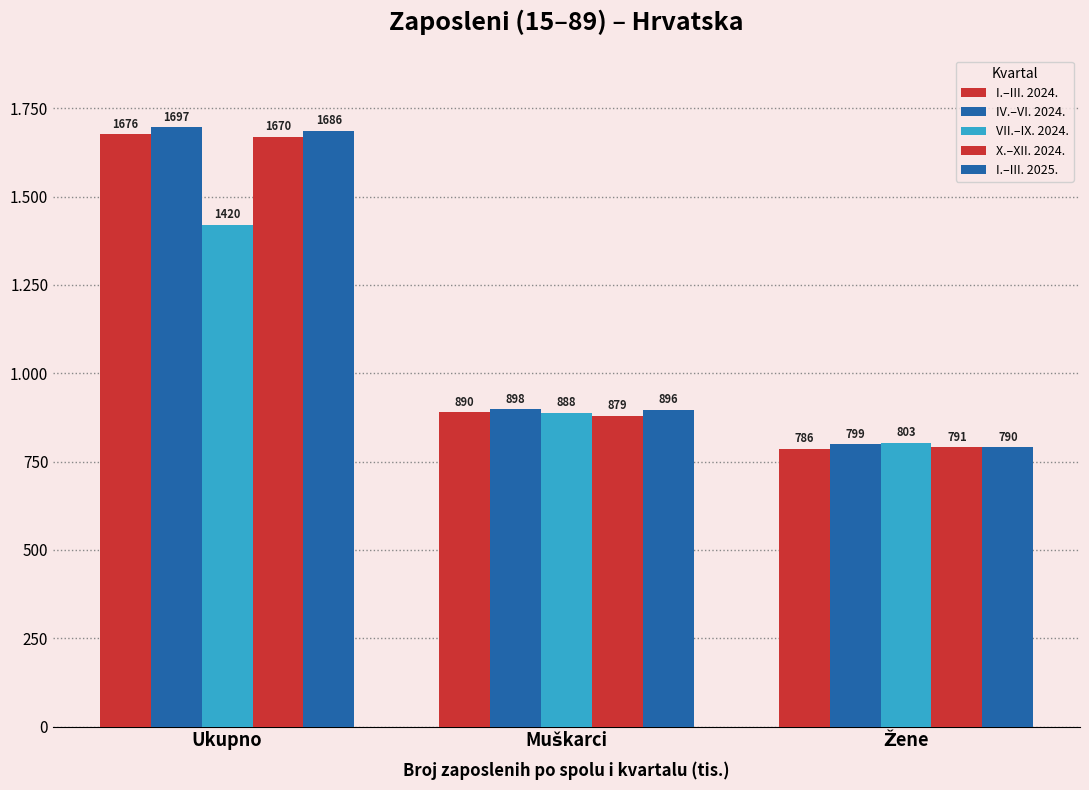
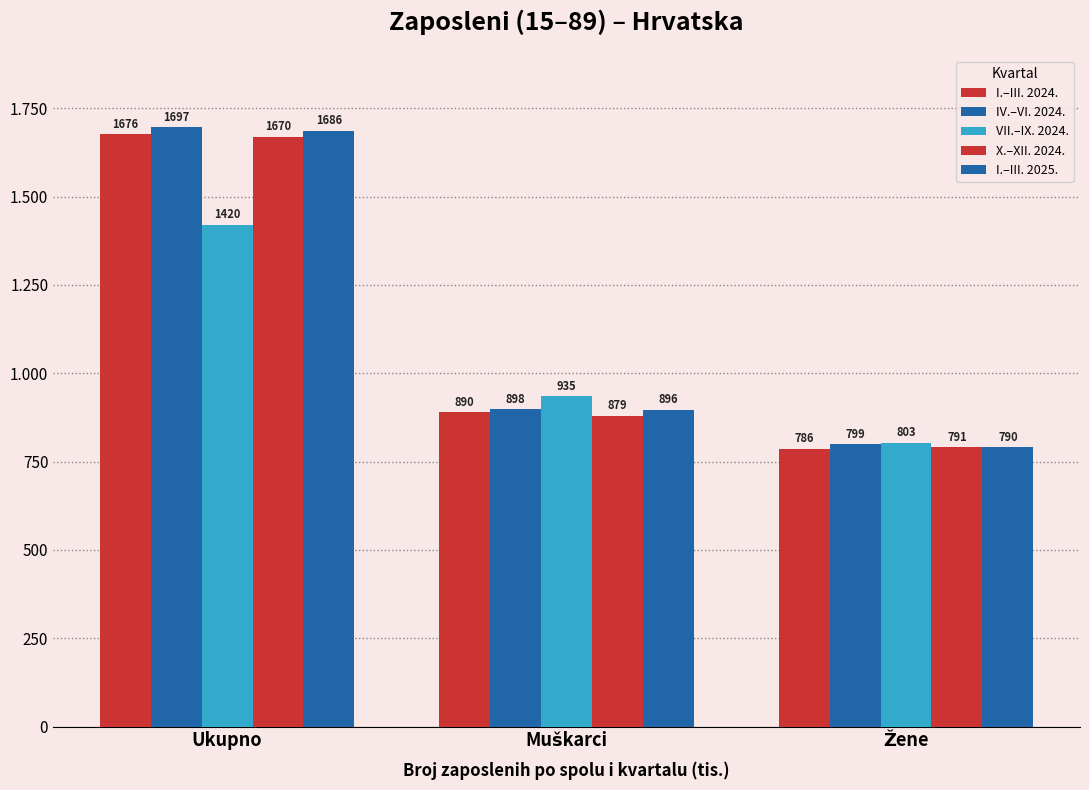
VII.–IX. 2024., Muškarci: 888 -> 935
